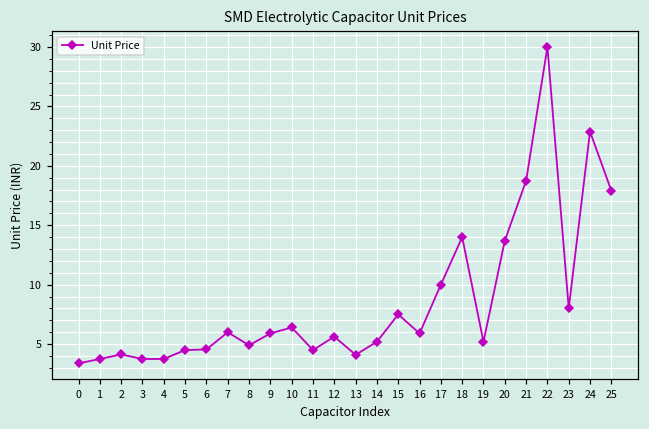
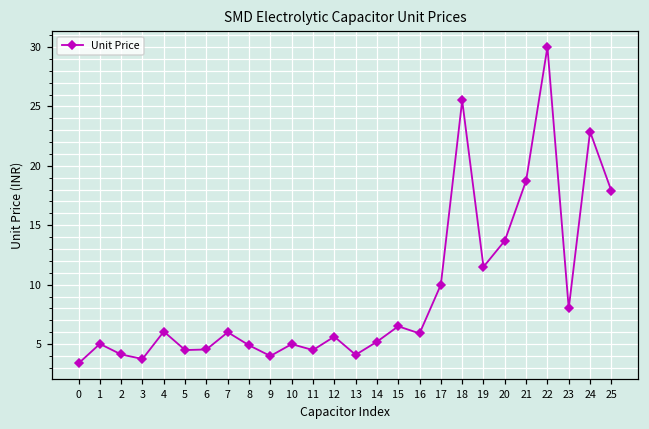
1: 3.8 -> 5.0
4: 3.8 -> 6.1
9: 5.9 -> 4.0
10: 6.4 -> 5.0
15: 7.5 -> 6.5
18: 14.0 -> 25.5
19: 5.2 -> 11.5
